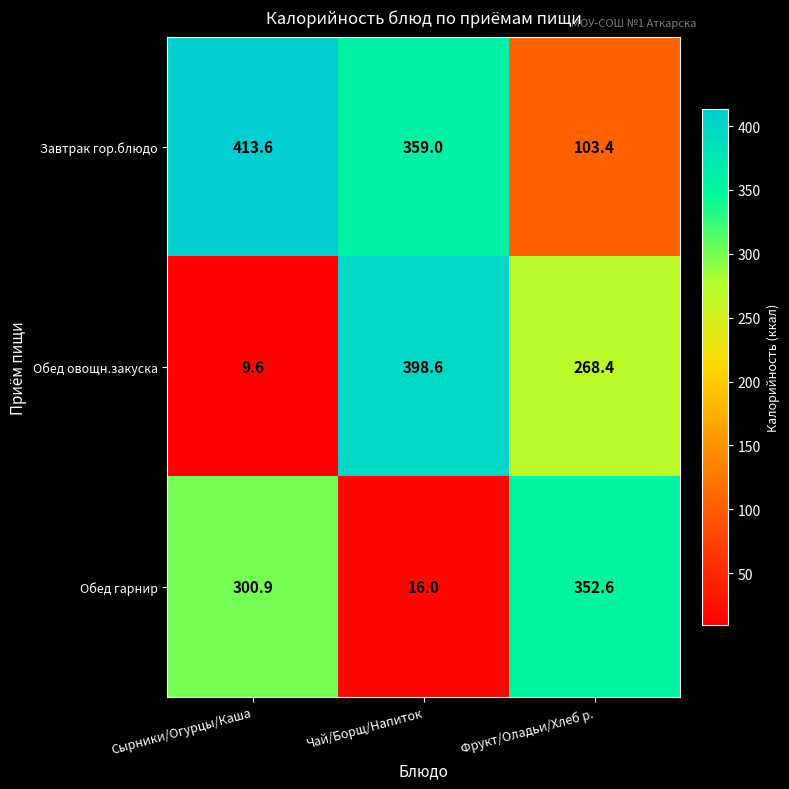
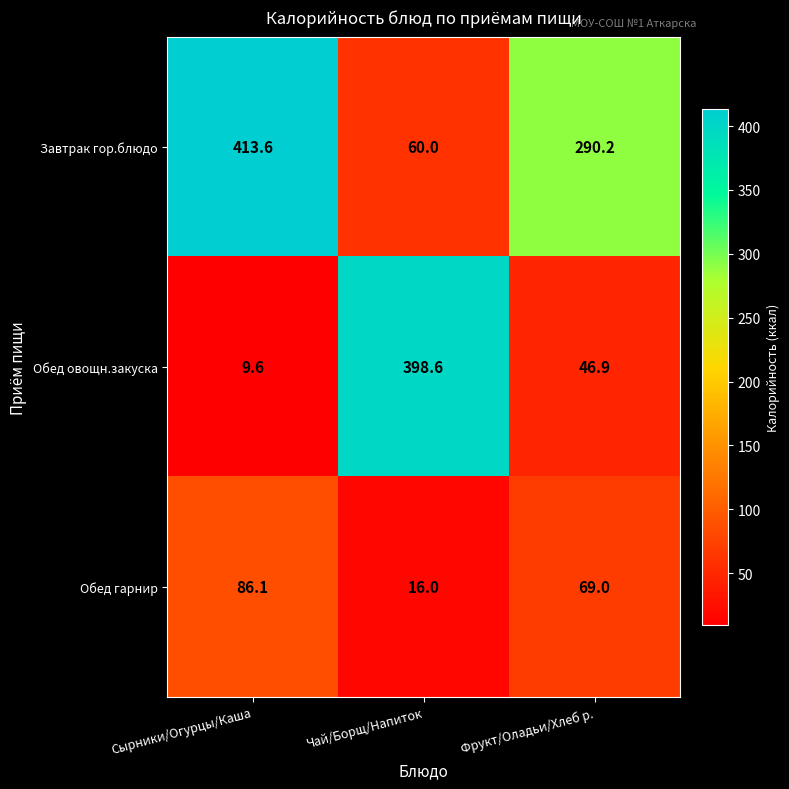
Завтрак гор.блюдо, Чай/Борщ/Напиток: 359.0 -> 60.0
Завтрак гор.блюдо, Фрукт/Оладьи/Хлеб р.: 103.4 -> 290.2
Обед овощн.закуска, Фрукт/Оладьи/Хлеб р.: 268.4 -> 46.9
Обед гарнир, Сырники/Огурцы/Каша: 300.9 -> 86.1
Обед гарнир, Фрукт/Оладьи/Хлеб р.: 352.6 -> 69.0
